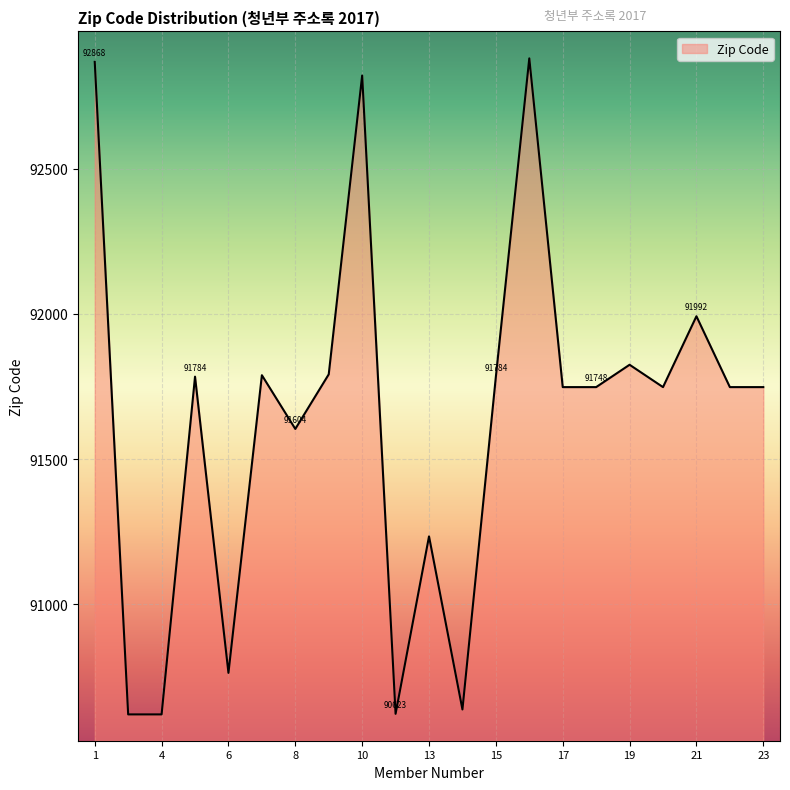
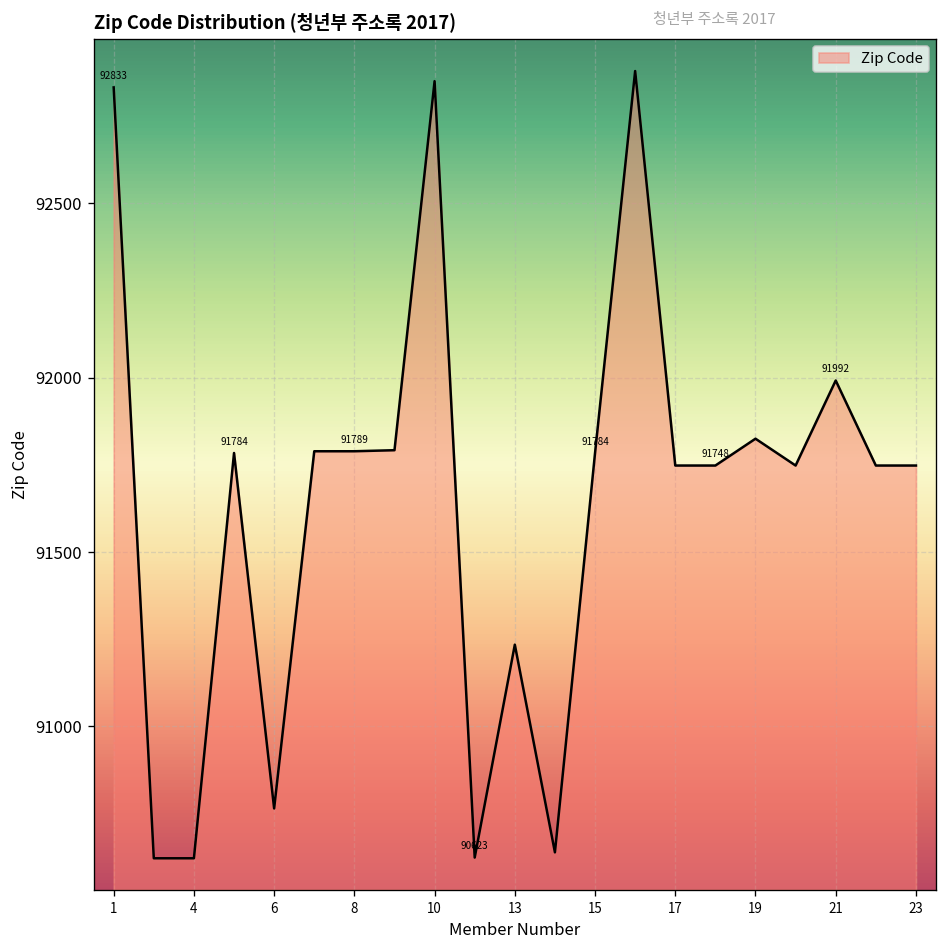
1: 92868 -> 92833
8: 91604 -> 91789
10: 92820 -> 92850
